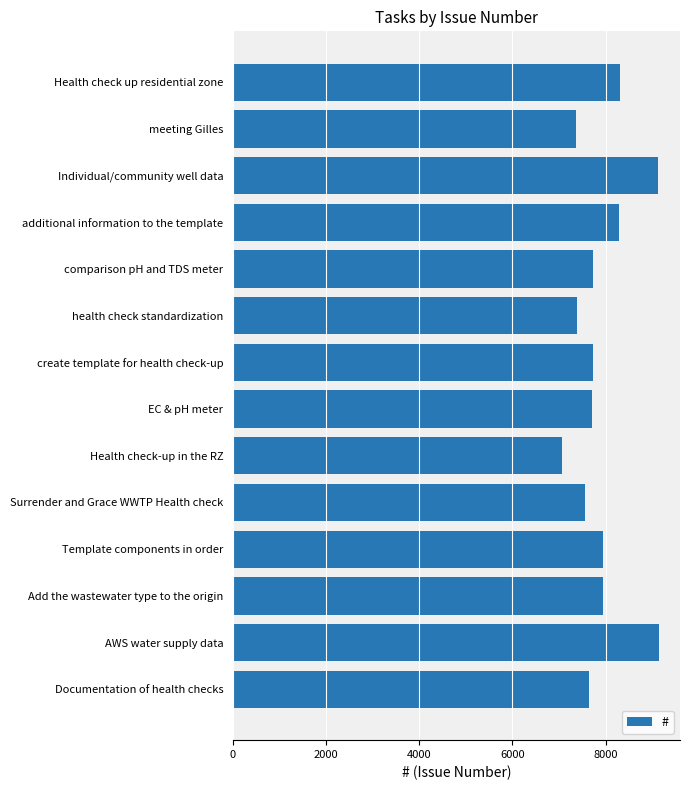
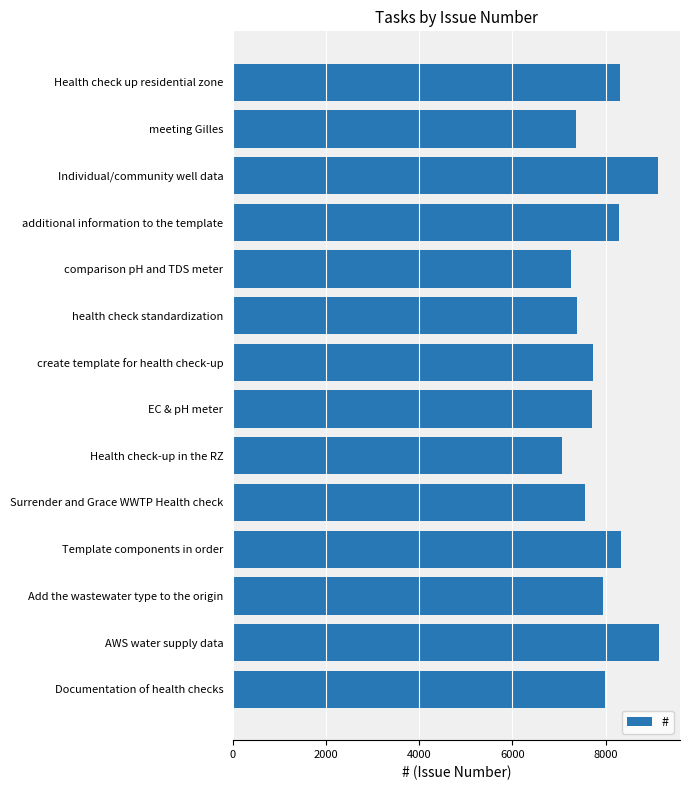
comparison pH and TDS meter: 7700 -> 7200
Template components in order: 7900 -> 8300
Documentation of health checks: 7600 -> 8000
